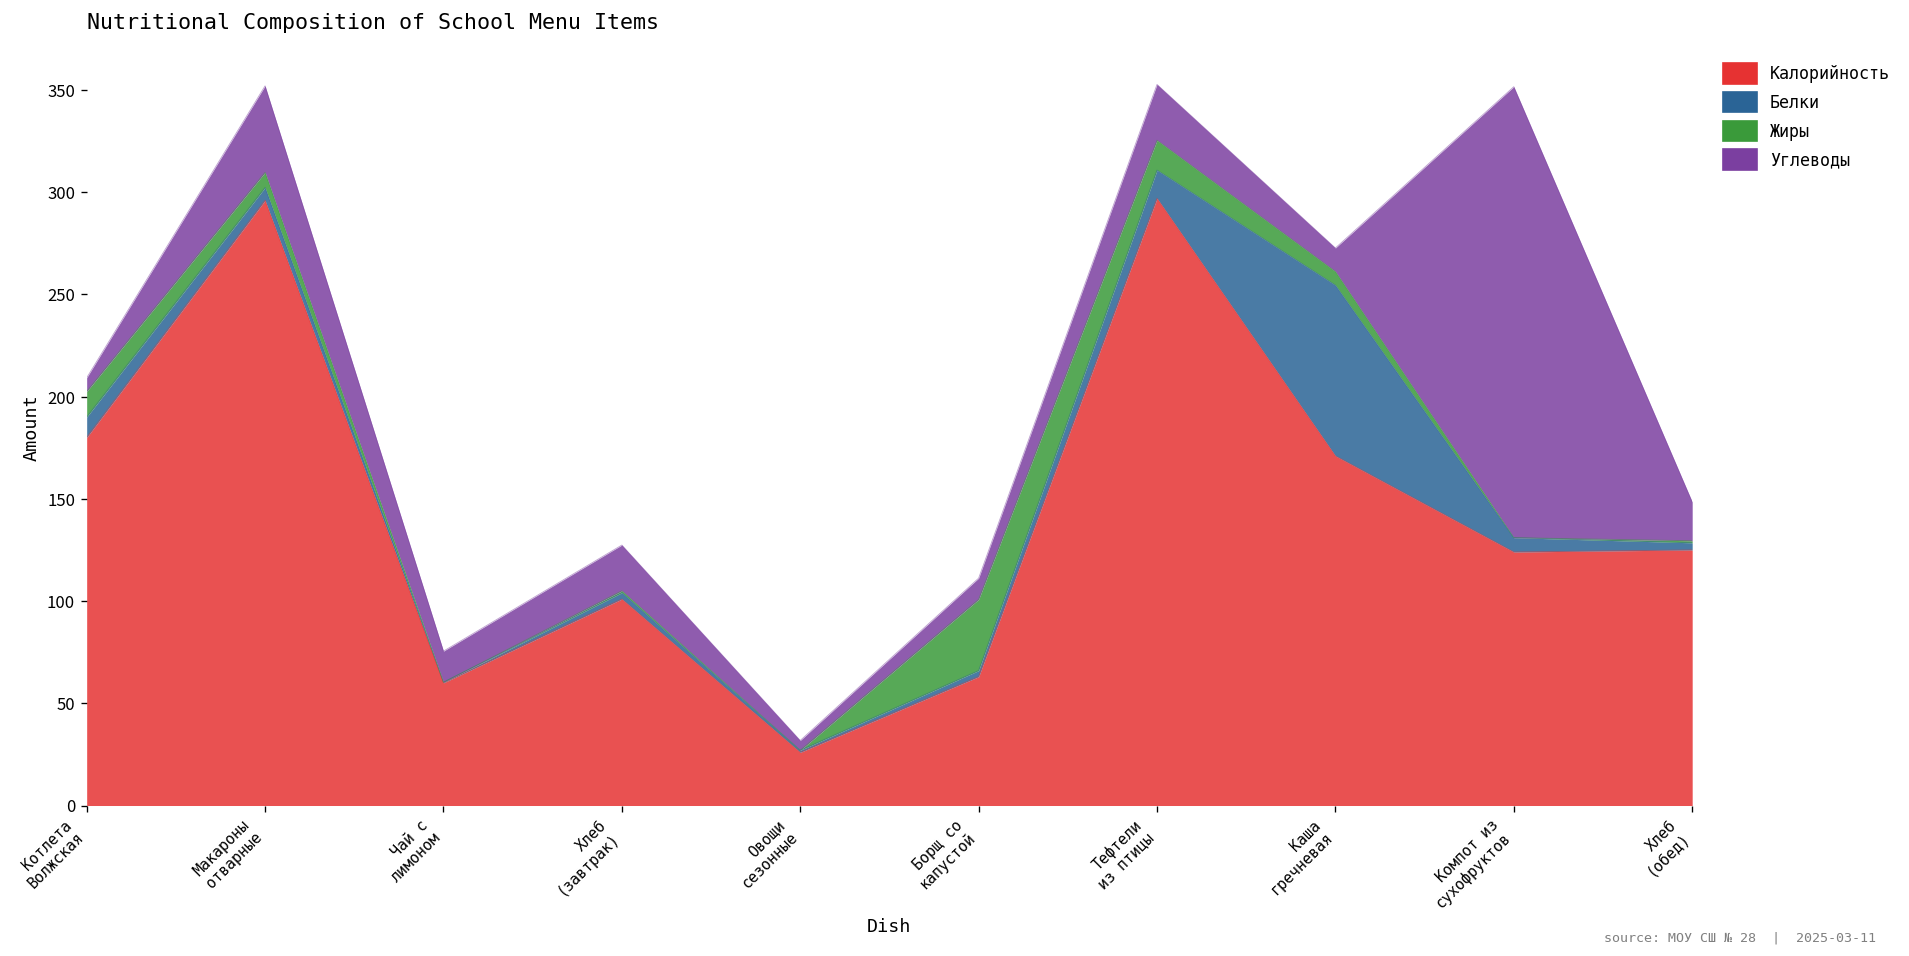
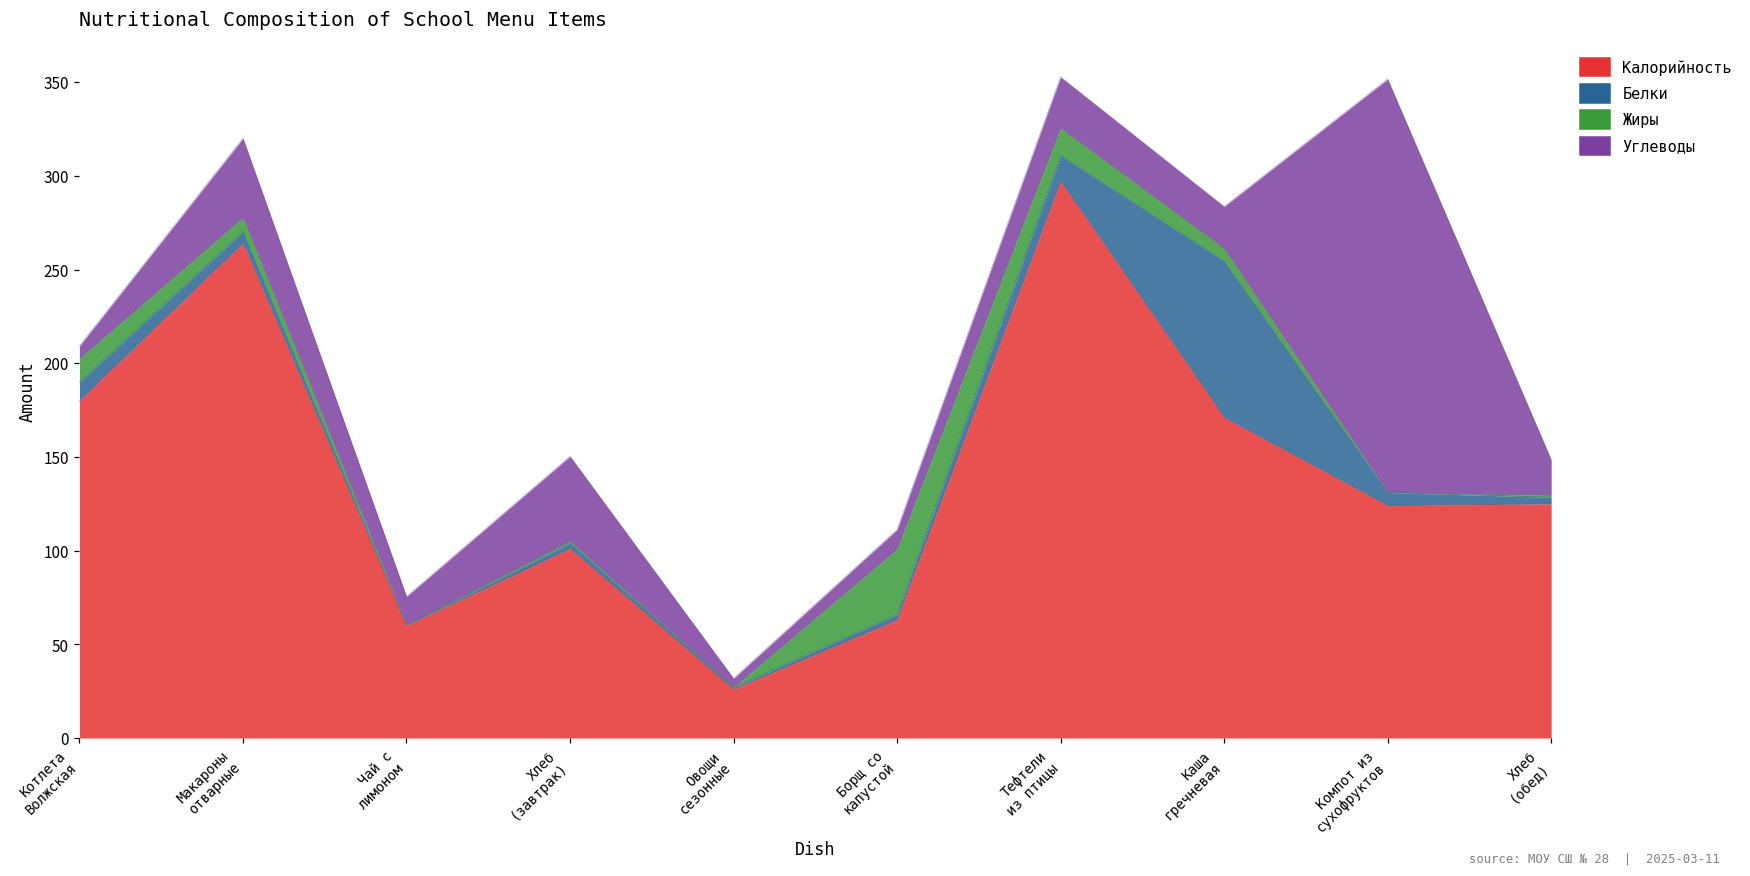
Калорийность, Макароны отварные: 296 -> 264
Углеводы, Хлеб (завтрак): 22 -> 45
Углеводы, Каша гречневая: 12 -> 22
